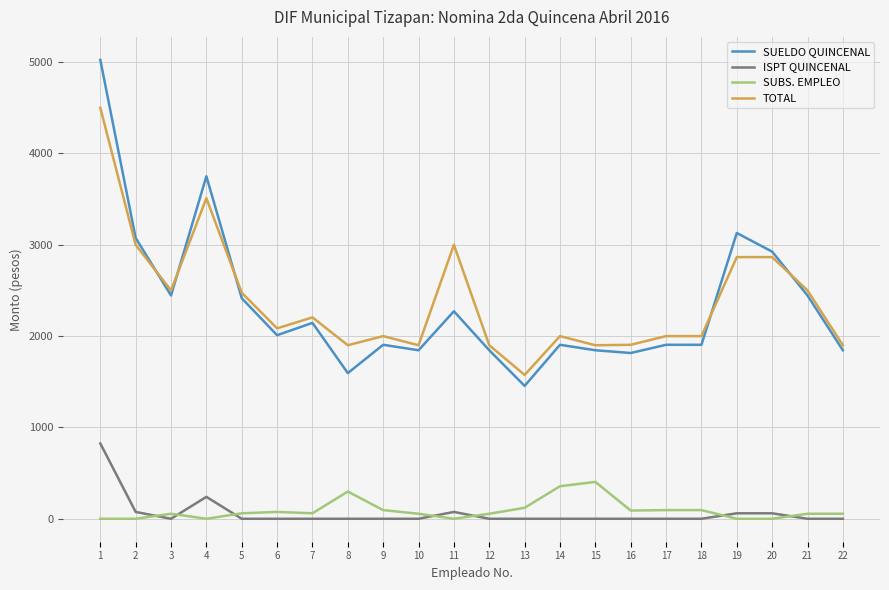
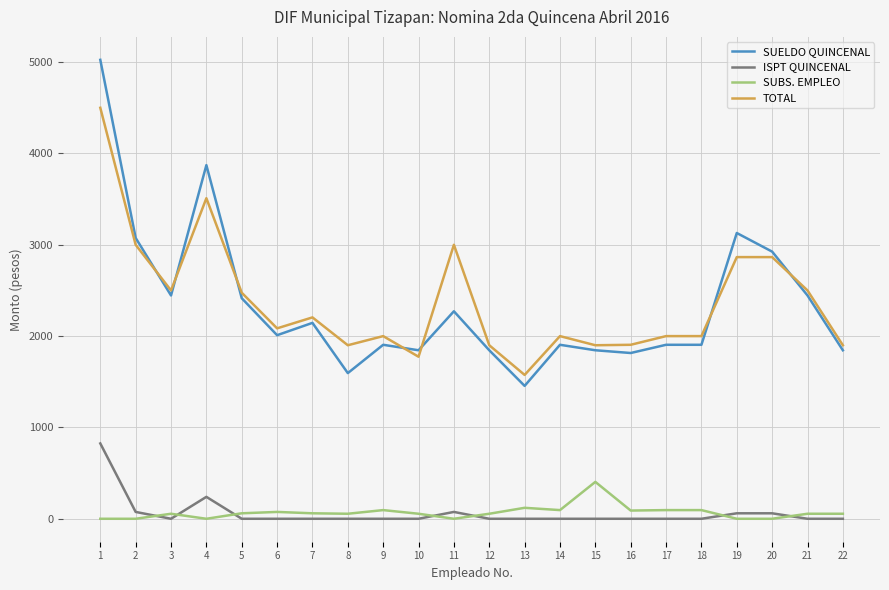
SUELDO QUINCENAL, 4: 3800 -> 3900
SUBS. EMPLEO, 8: 300 -> 100
TOTAL, 10: 1900 -> 1800
SUBS. EMPLEO, 14: 400 -> 100
